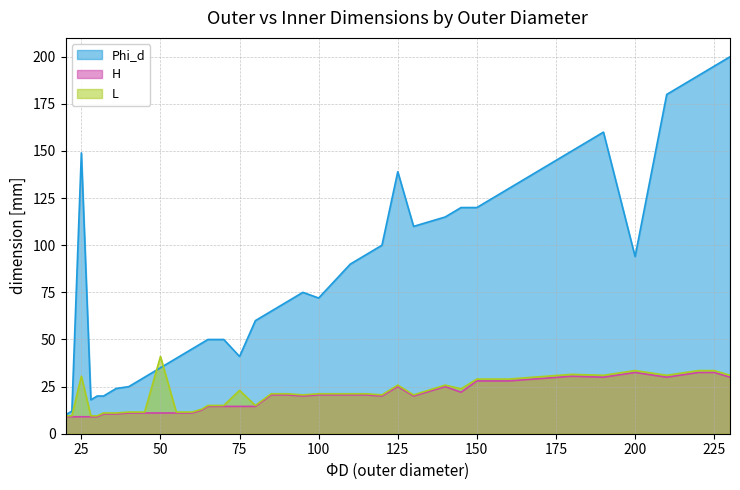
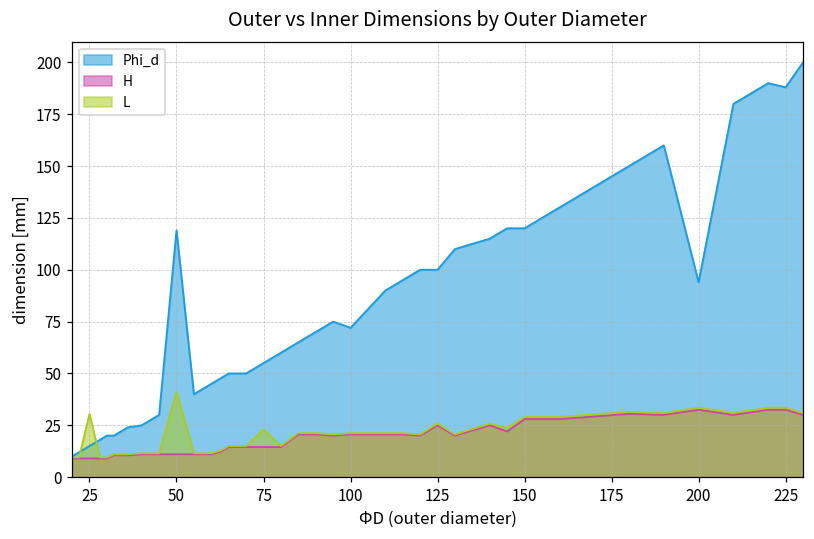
Phi_d, 25: 149 -> 15
Phi_d, 50: 35 -> 119
Phi_d, 75: 41 -> 55
Phi_d, 125: 139 -> 100
Phi_d, 225: 195 -> 188
